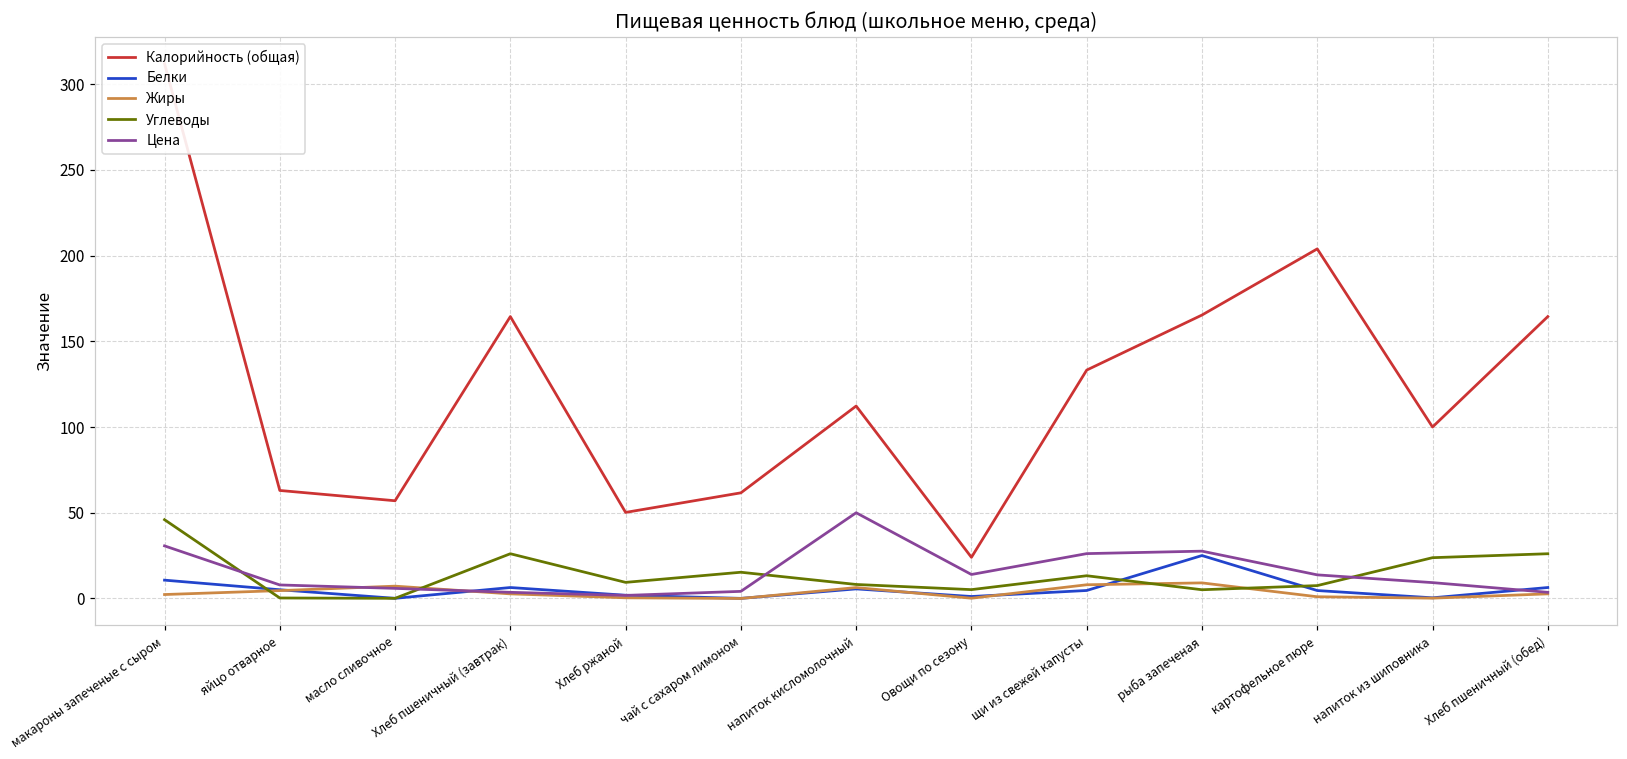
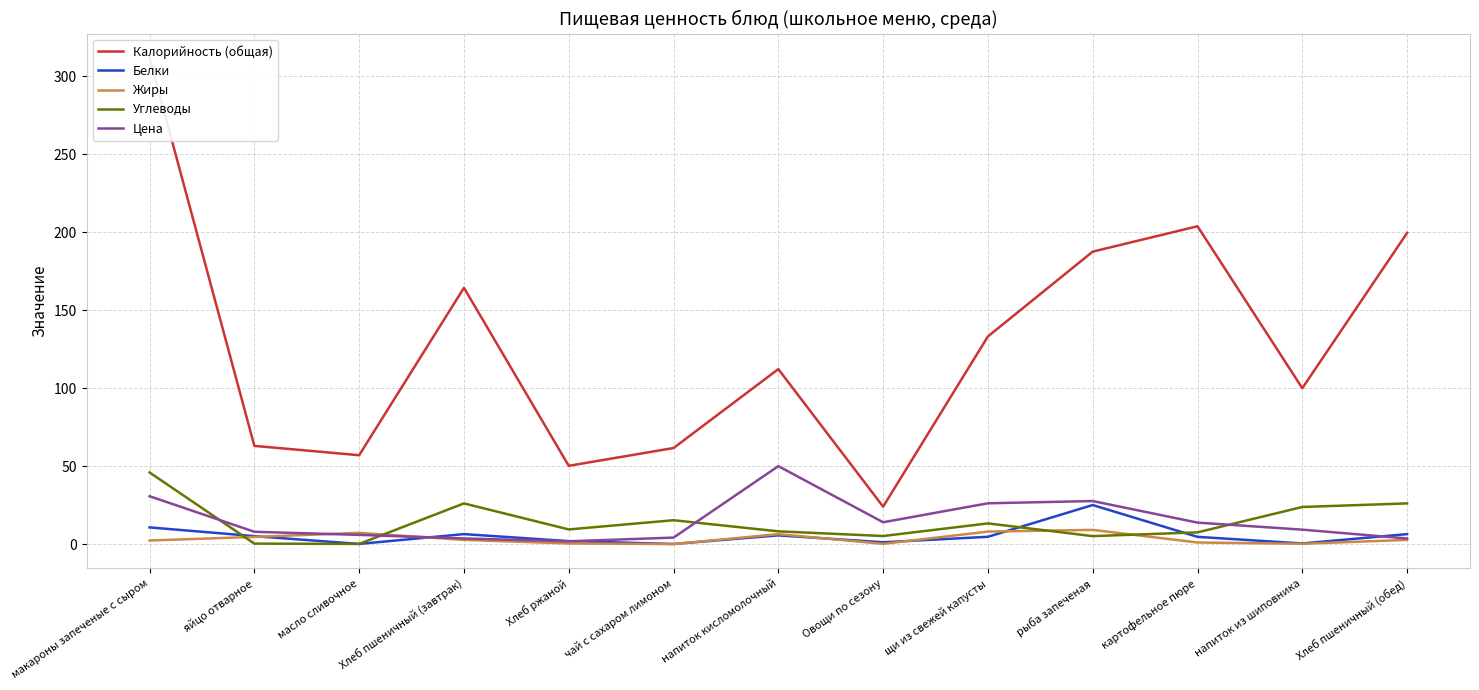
Калорийность (общая), рыба запеченая: 165 -> 188
Калорийность (общая), Хлеб пшеничный (обед): 164 -> 200
